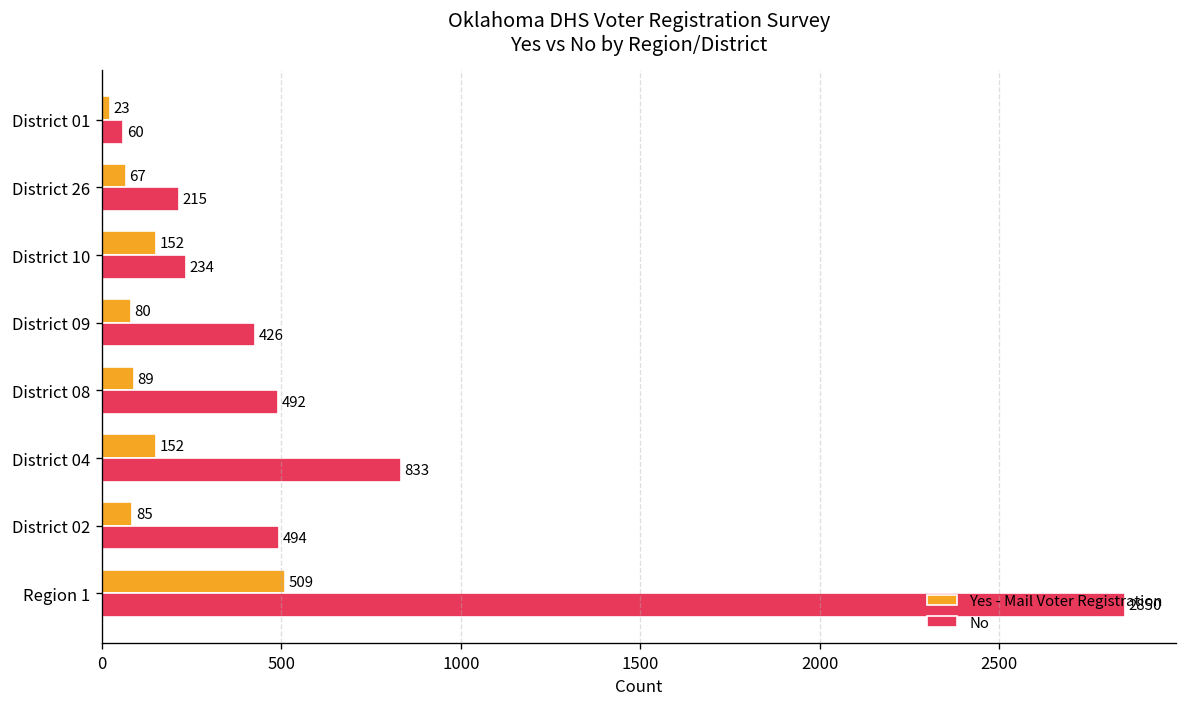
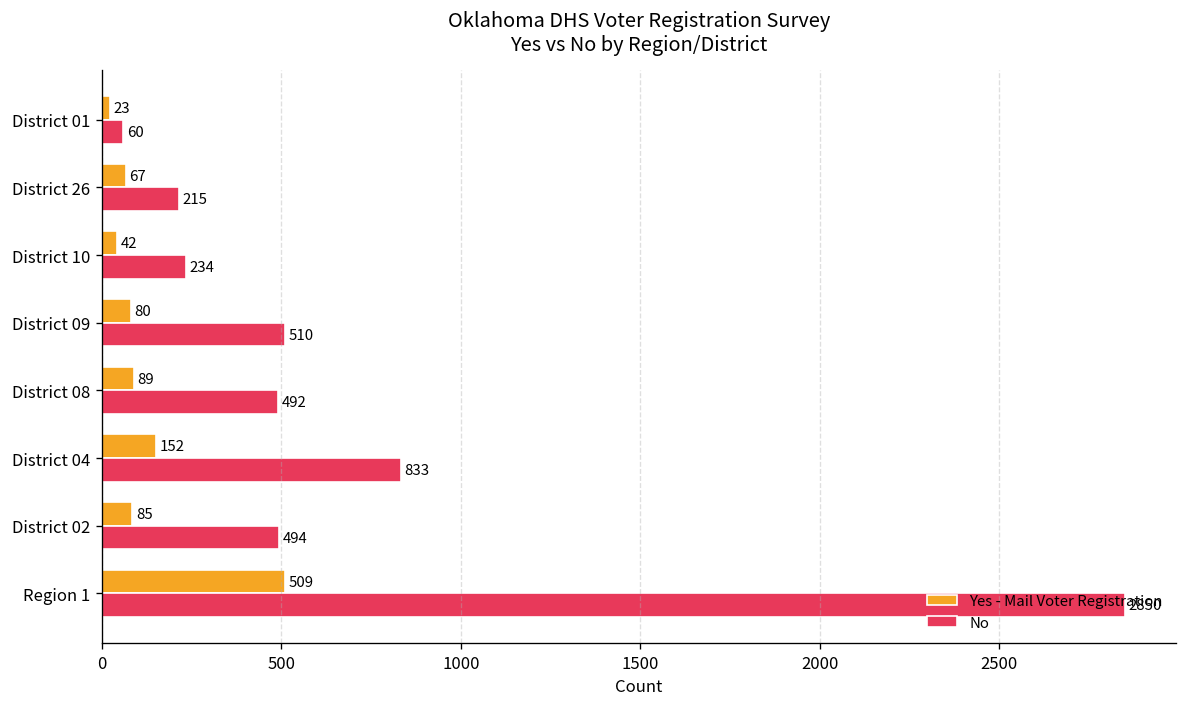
Yes - Mail Voter Registration, District 10: 152 -> 42
No, District 09: 426 -> 510
